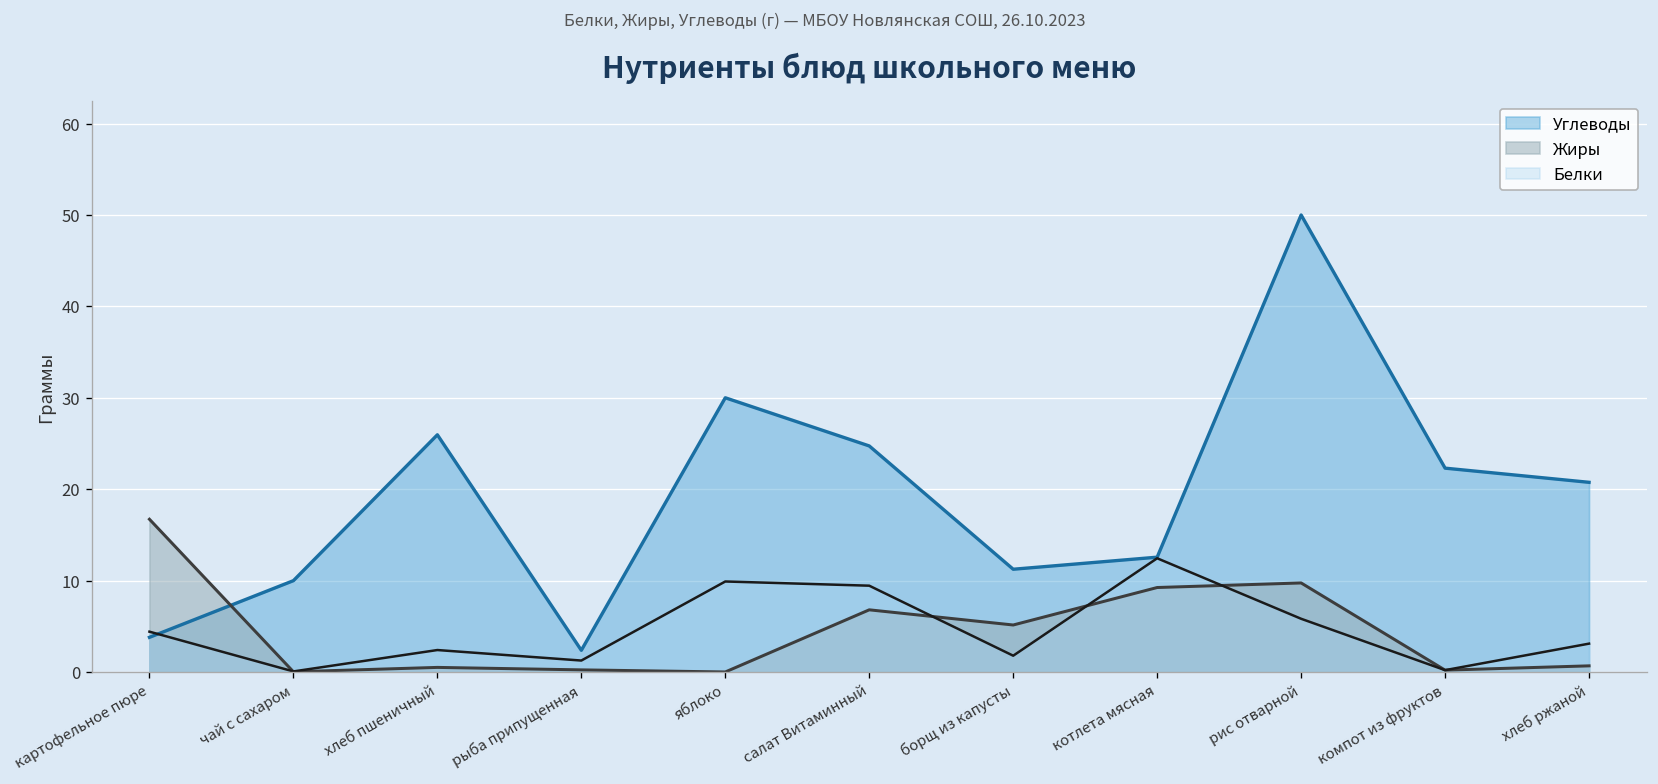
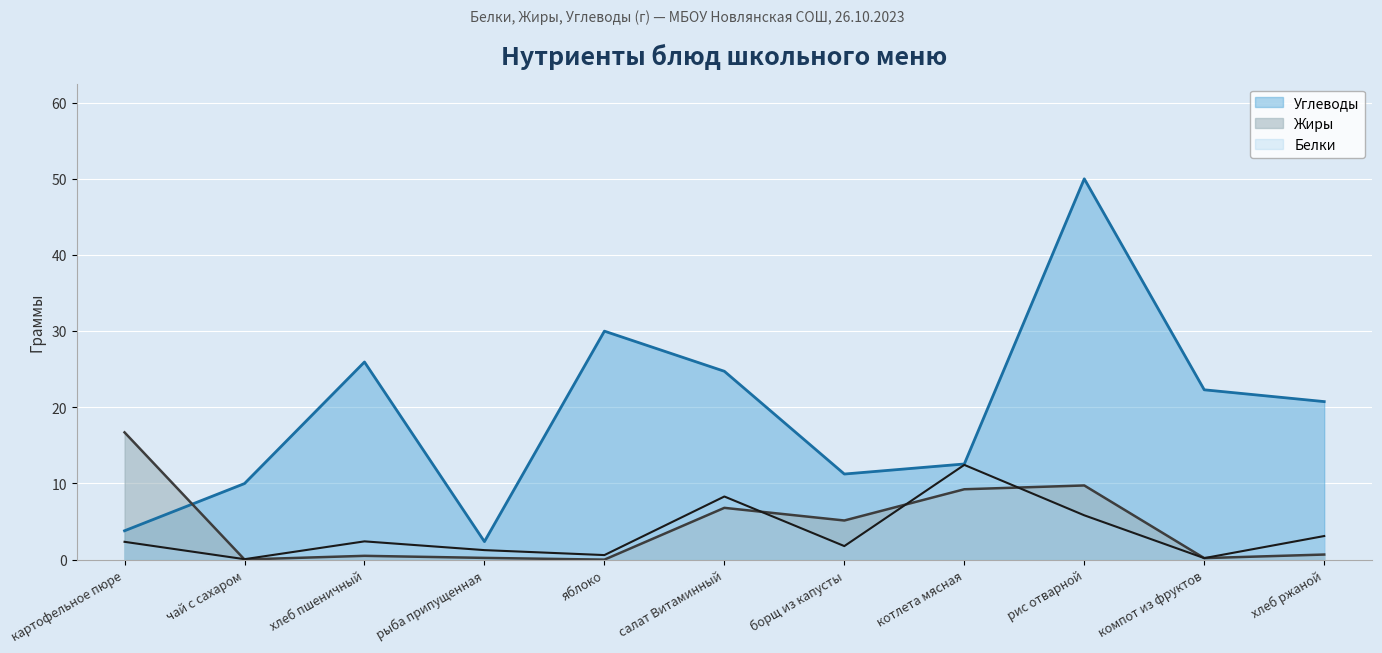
Белки, картофельное пюре: 4 -> 2
Белки, яблоко: 10 -> 1
Белки, салат Витаминный: 9 -> 8
